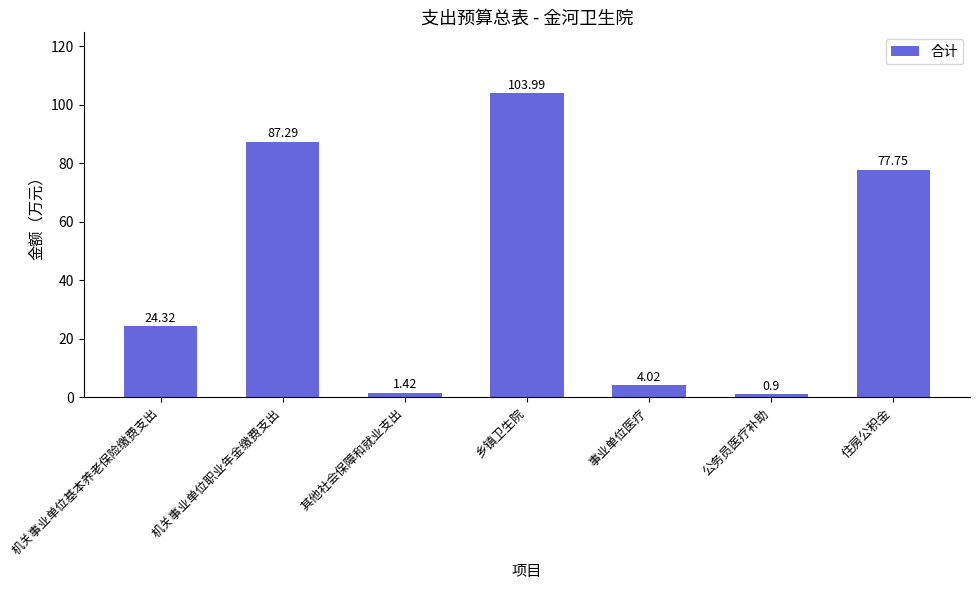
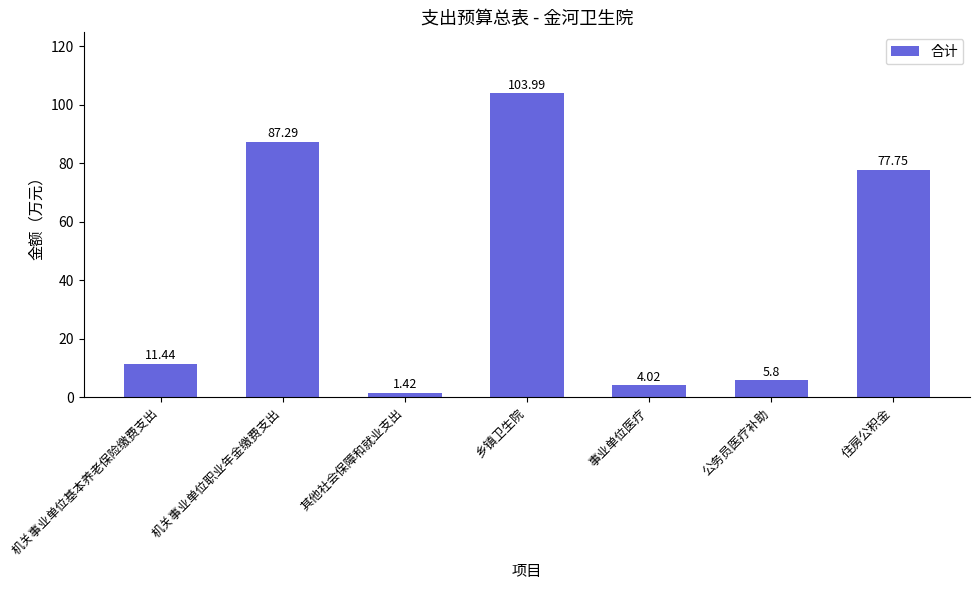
机关事业单位基本养老保险缴费支出: 24.32 -> 11.44
公务员医疗补助: 0.9 -> 5.8
